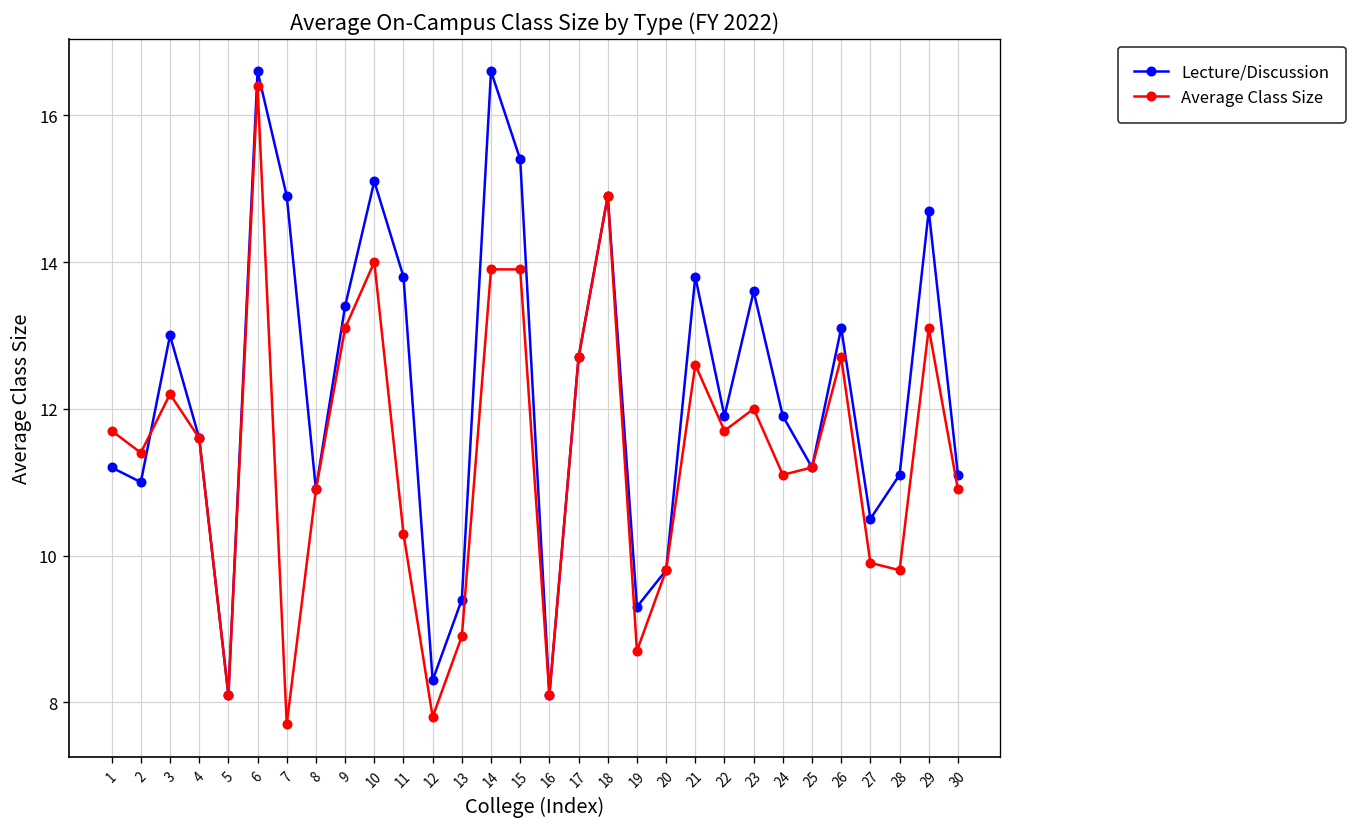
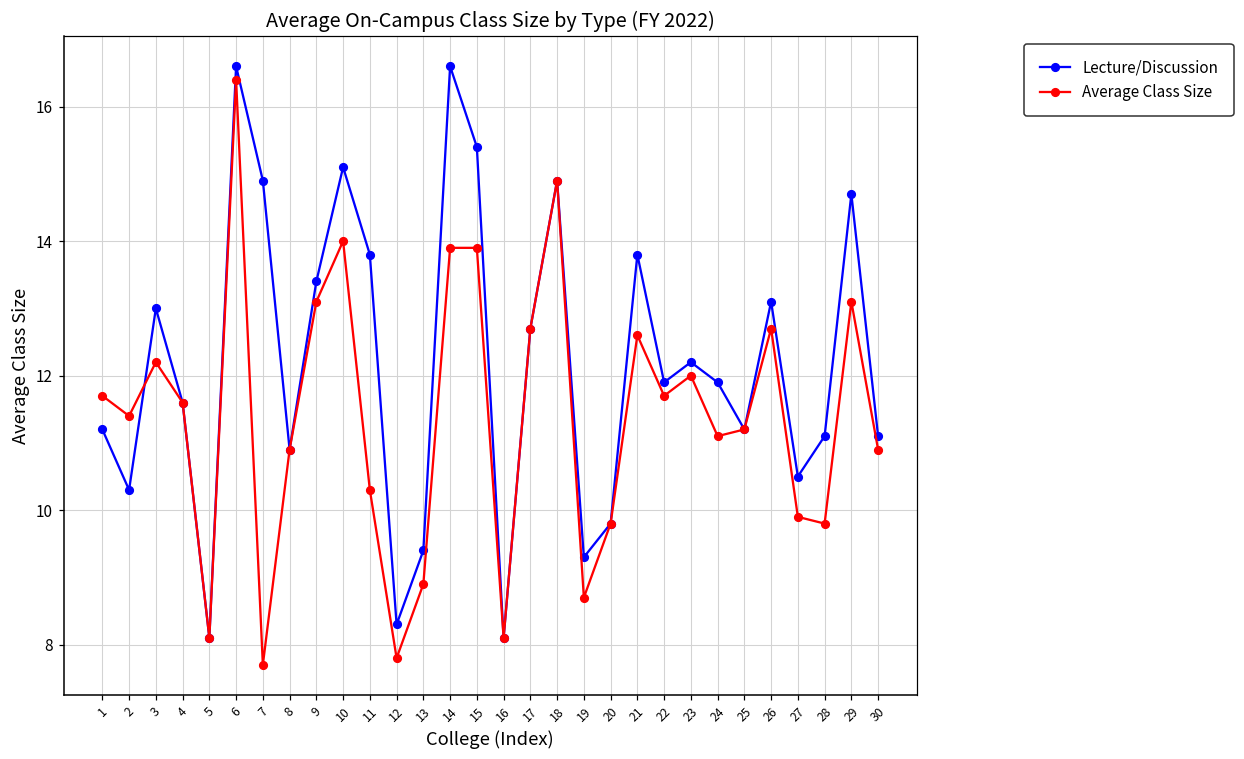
Lecture/Discussion, 2: 11.0 -> 10.3
Lecture/Discussion, 23: 13.6 -> 12.2
